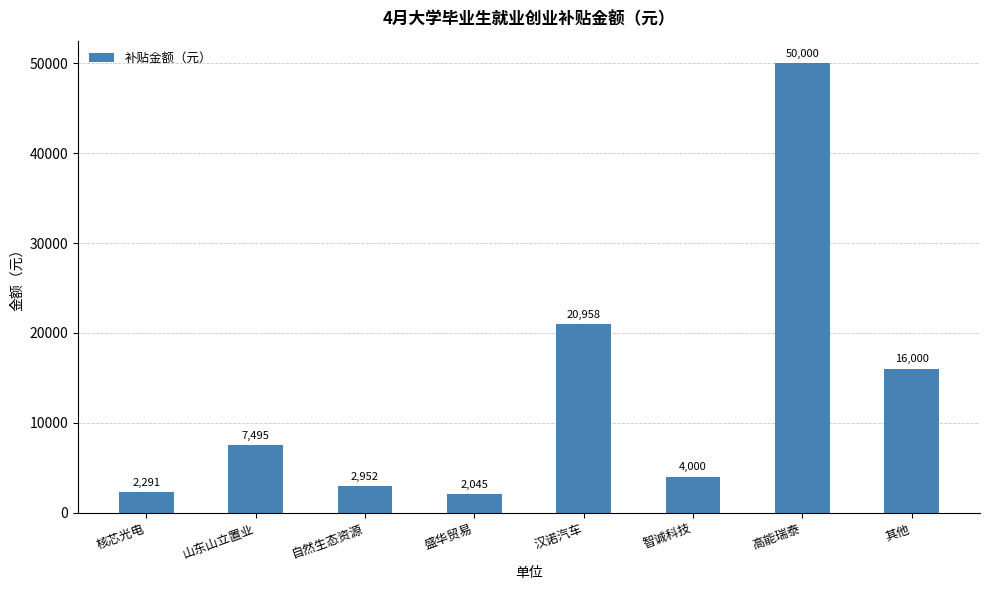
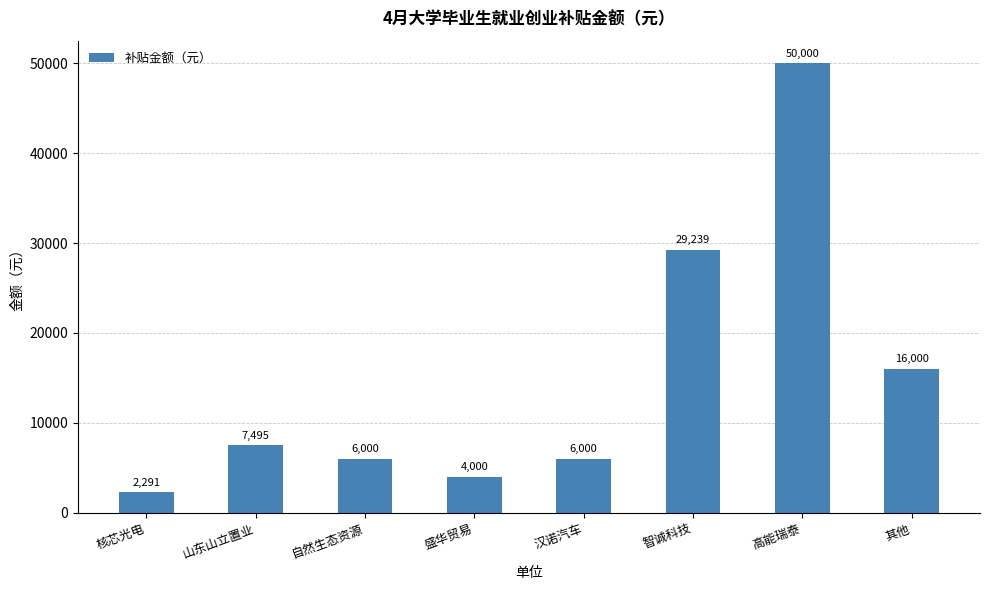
自然生态资源: 2,952 -> 6,000
盛华贸易: 2,045 -> 4,000
汉诺汽车: 20,958 -> 6,000
智诚科技: 4,000 -> 29,239
